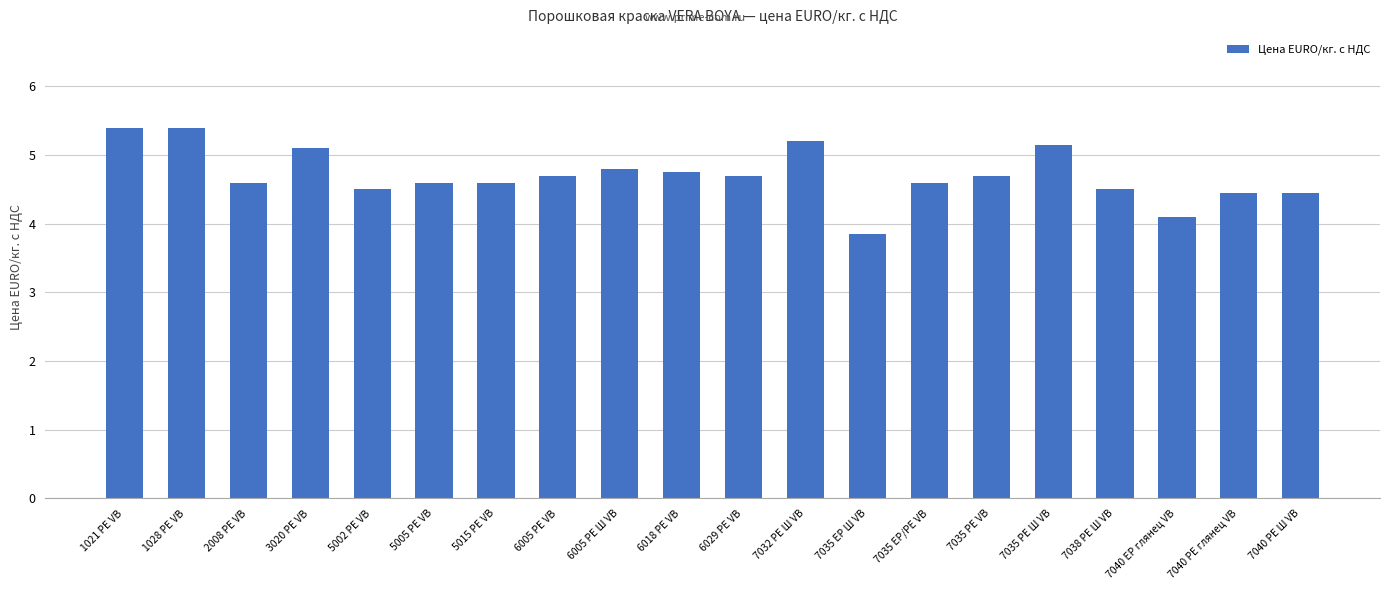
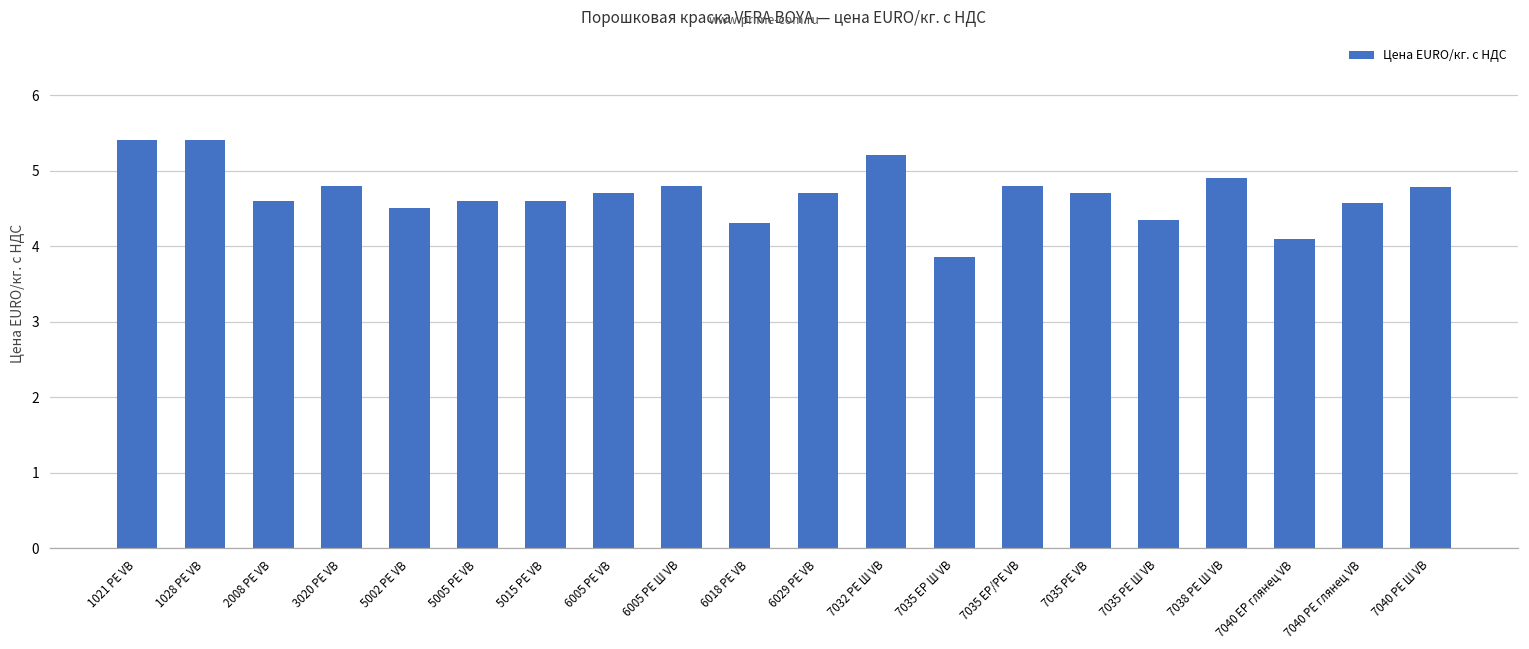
3020 РЕ VB: 5.1 -> 4.8
6018 РЕ VB: 4.8 -> 4.3
7035 ЕР/РЕ VB: 4.6 -> 4.8
7035 РЕ Ш VB: 5.2 -> 4.4
7038 PE Ш VB: 4.5 -> 4.9
7040 РЕ глянец VB: 4.5 -> 4.6
7040 РЕ Ш VB: 4.5 -> 4.8
